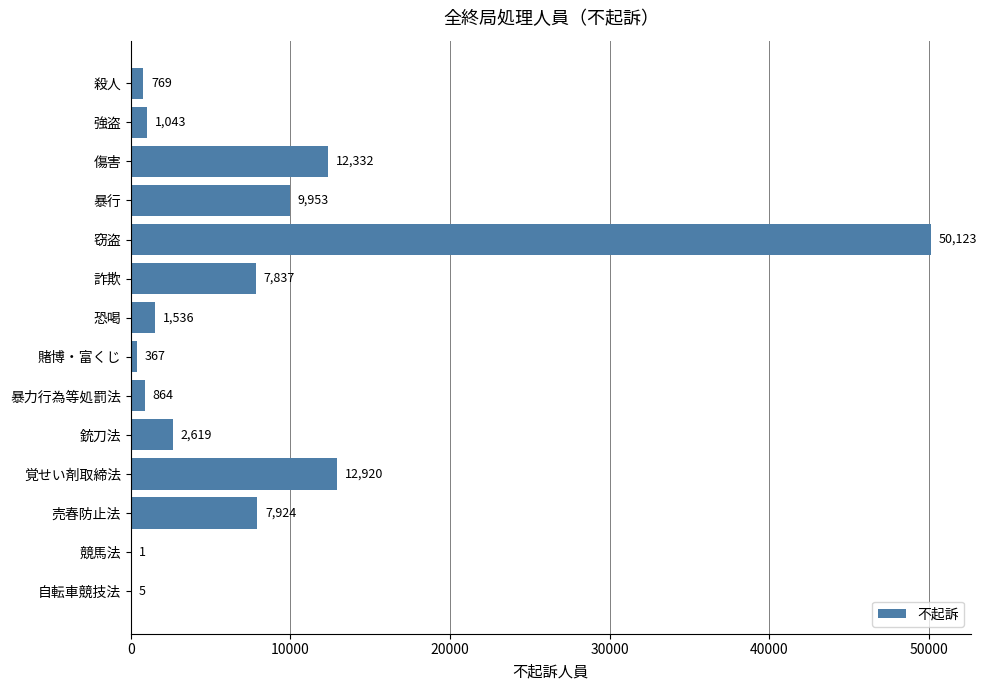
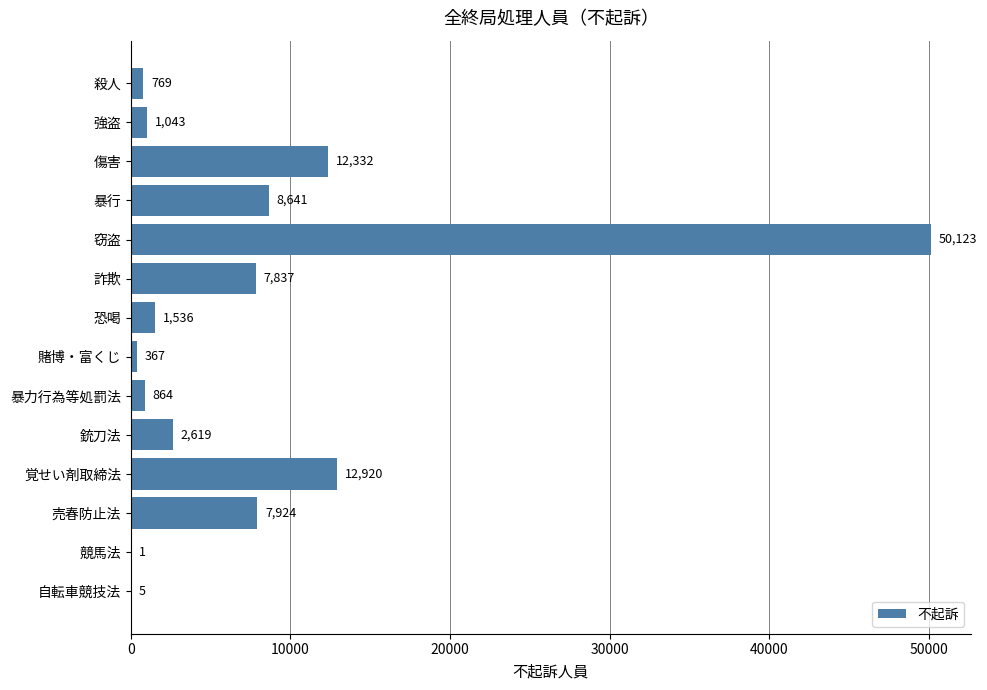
暴行: 9,953 -> 8,641
